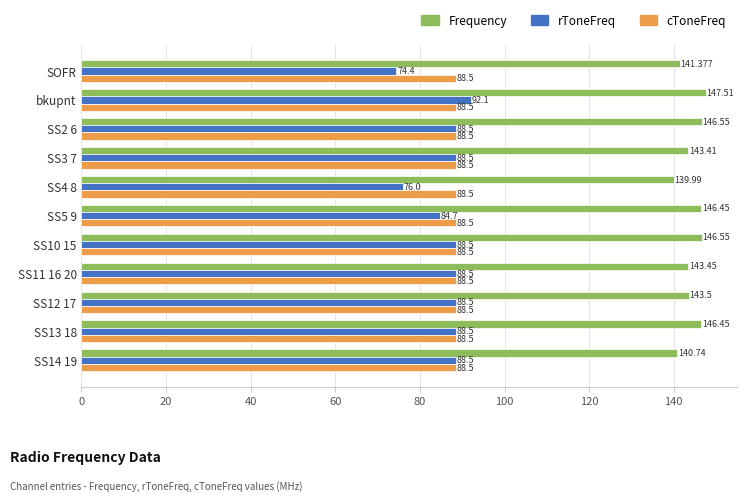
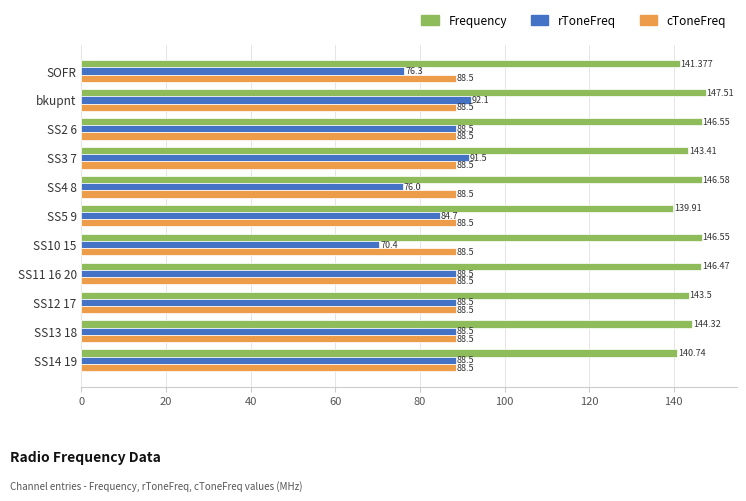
rToneFreq, SOFR: 74.4 -> 76.3
rToneFreq, SS3 7: 88.5 -> 91.5
Frequency, SS4 8: 139.99 -> 146.58
Frequency, SS5 9: 146.45 -> 139.91
rToneFreq, SS10 15: 88.5 -> 70.4
Frequency, SS11 16 20: 143.45 -> 146.47
Frequency, SS13 18: 146.45 -> 144.32
